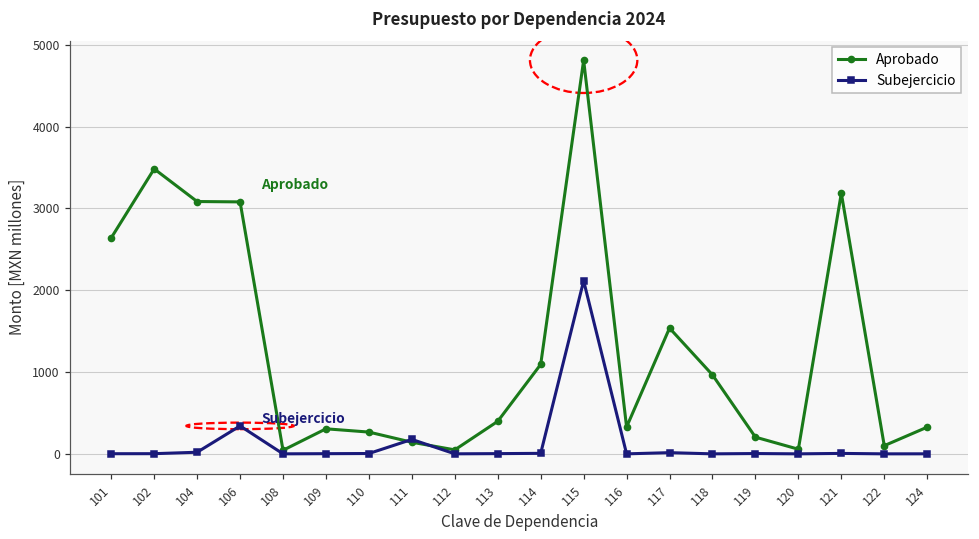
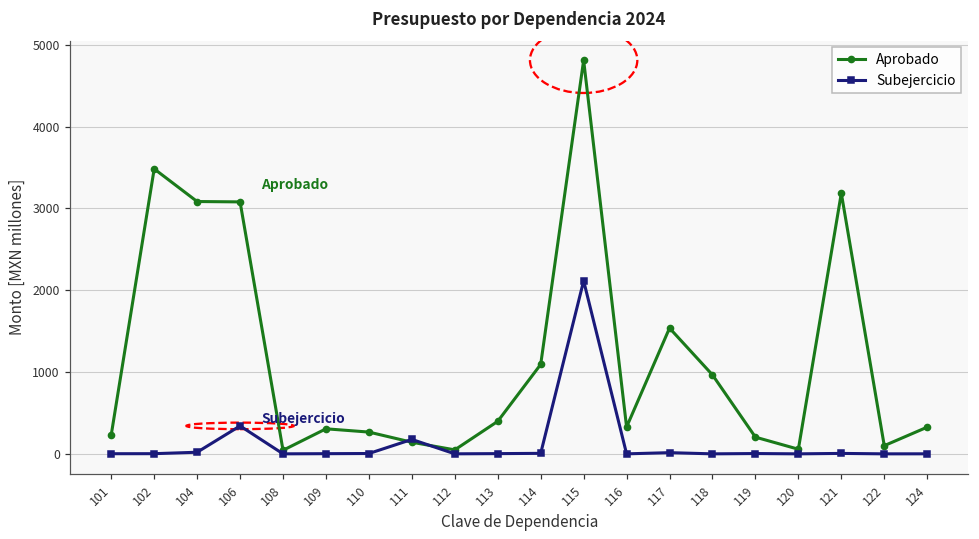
Aprobado, 101: 2600 -> 200
